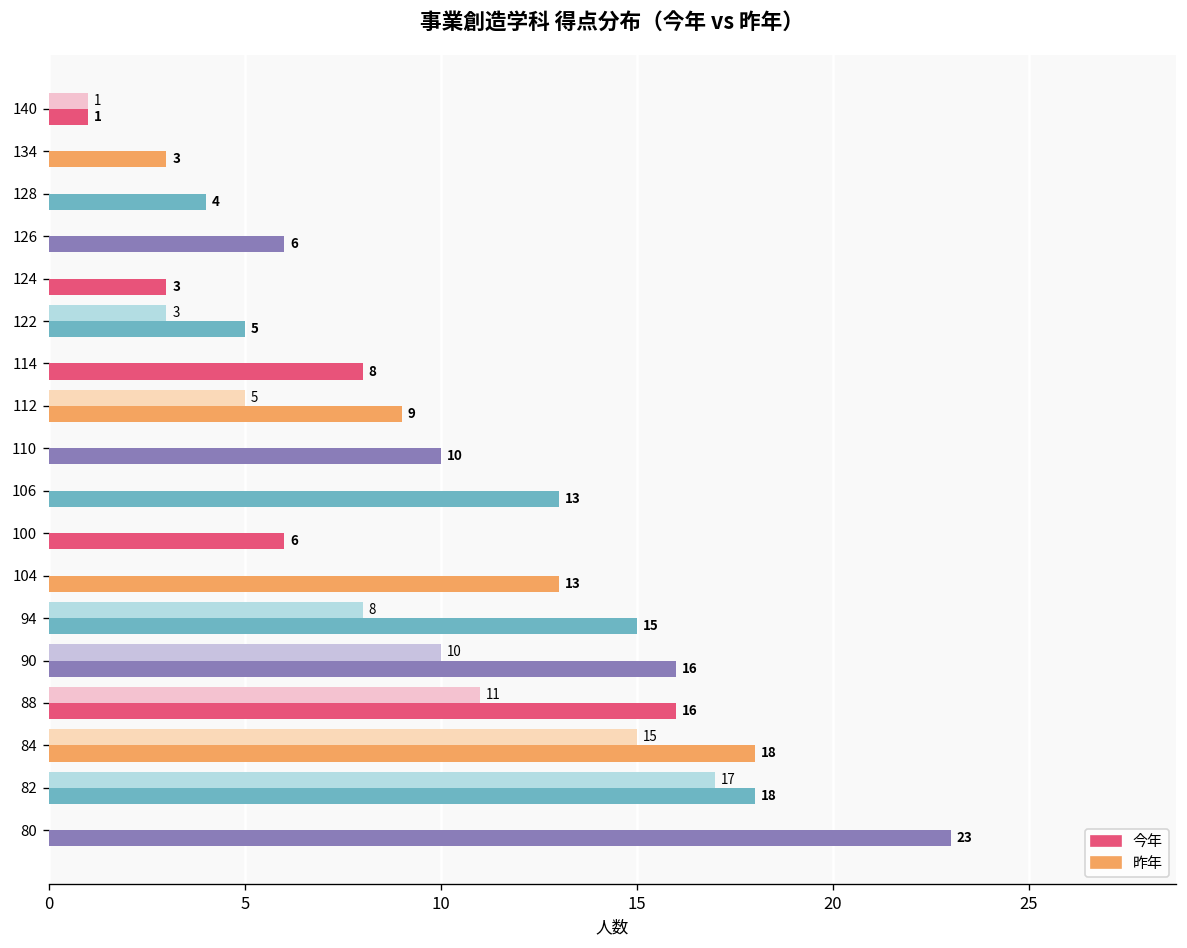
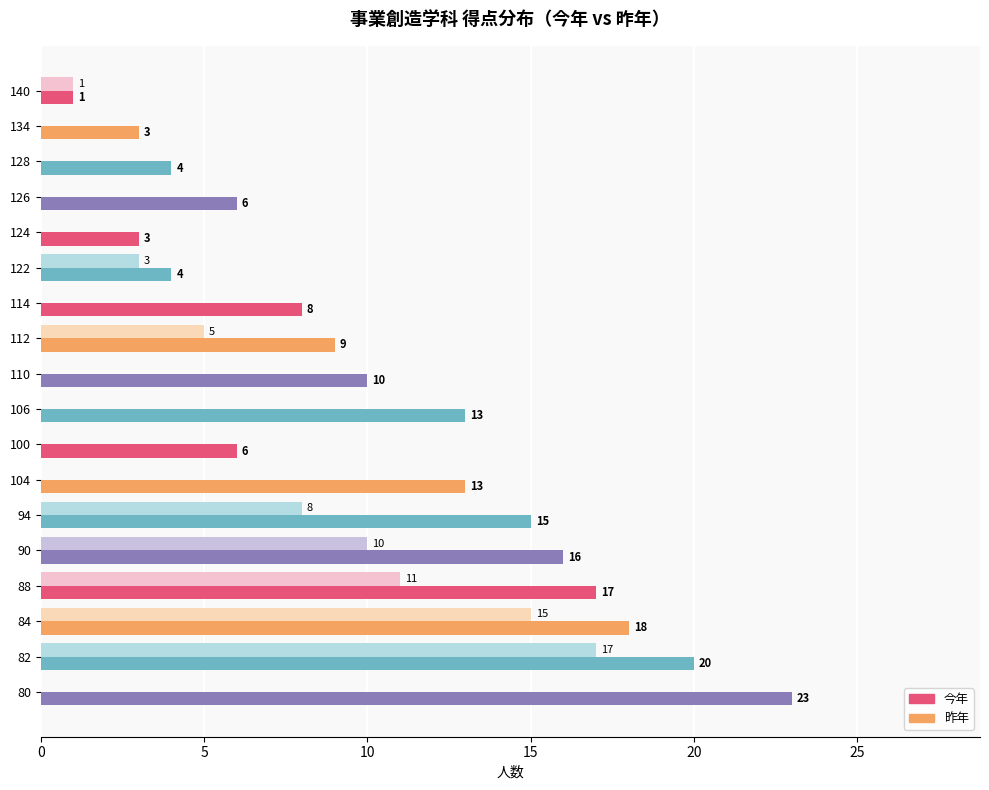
今年, 122: 5 -> 4
今年, 88: 16 -> 17
今年, 82: 18 -> 20
